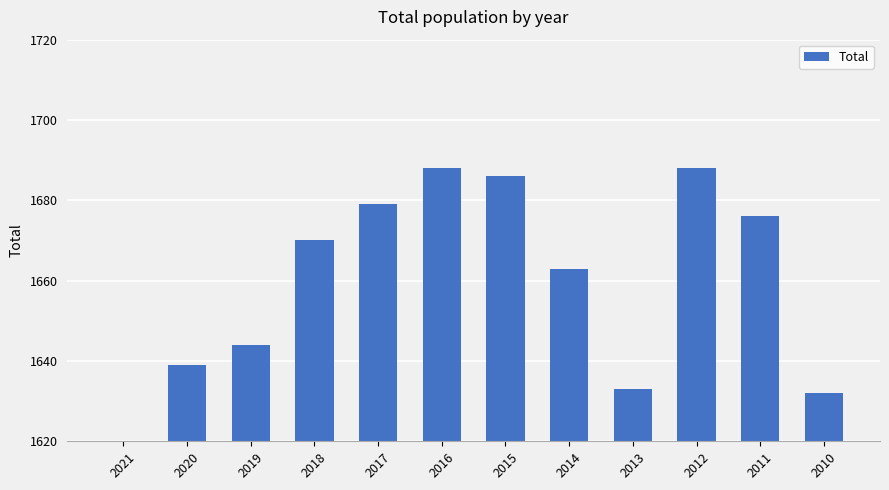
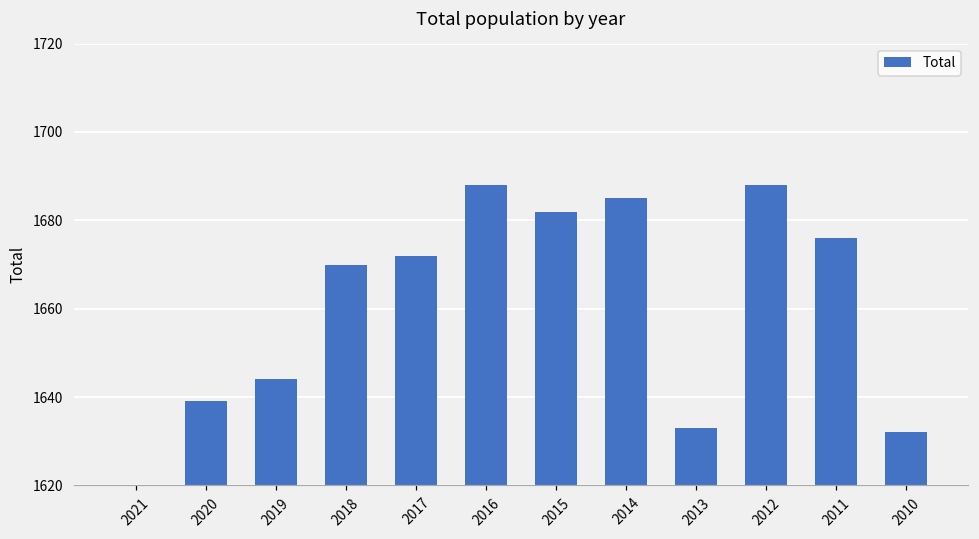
2017: 1679 -> 1672
2015: 1686 -> 1682
2014: 1663 -> 1685
